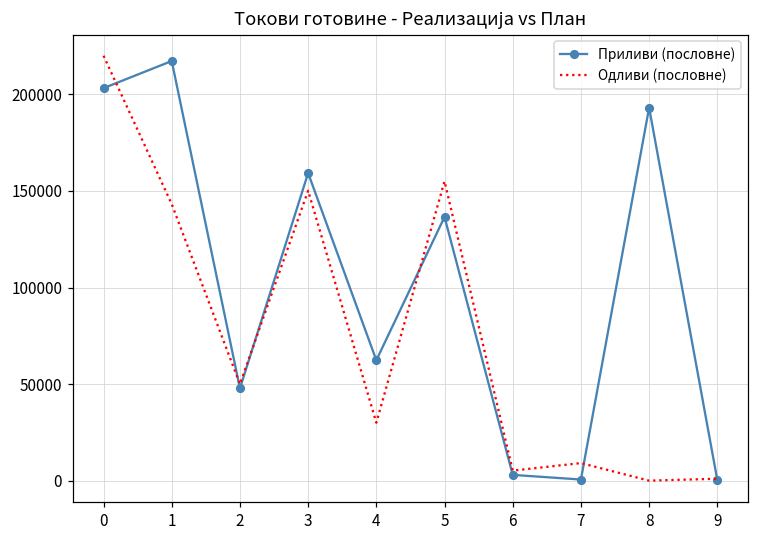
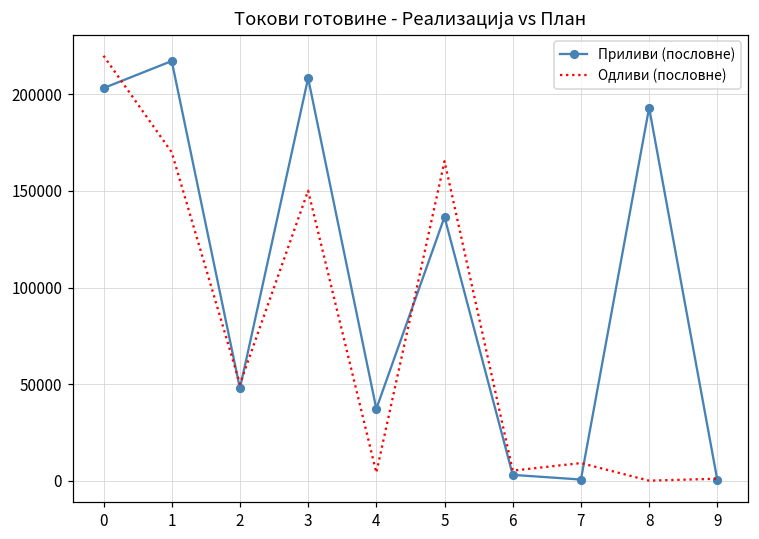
Одливи (пословне), 1: 143000 -> 170000
Приливи (пословне), 3: 159000 -> 208000
Приливи (пословне), 4: 62000 -> 37000
Одливи (пословне), 4: 30000 -> 4000
Одливи (пословне), 5: 155000 -> 165000
